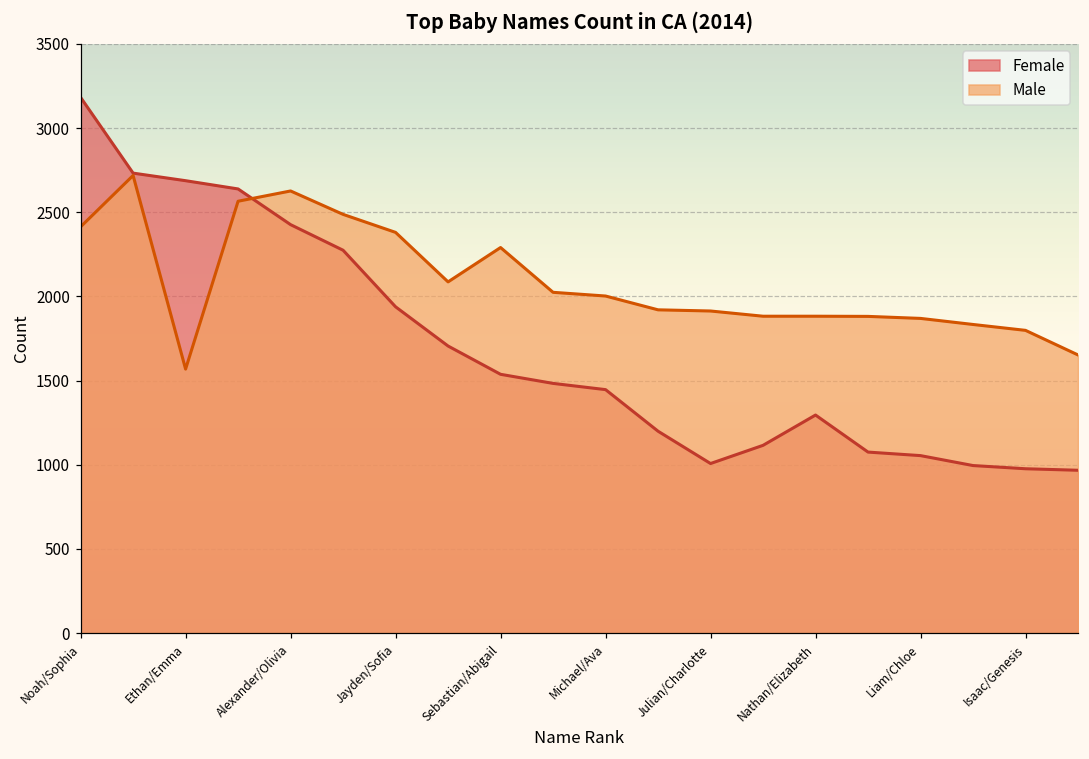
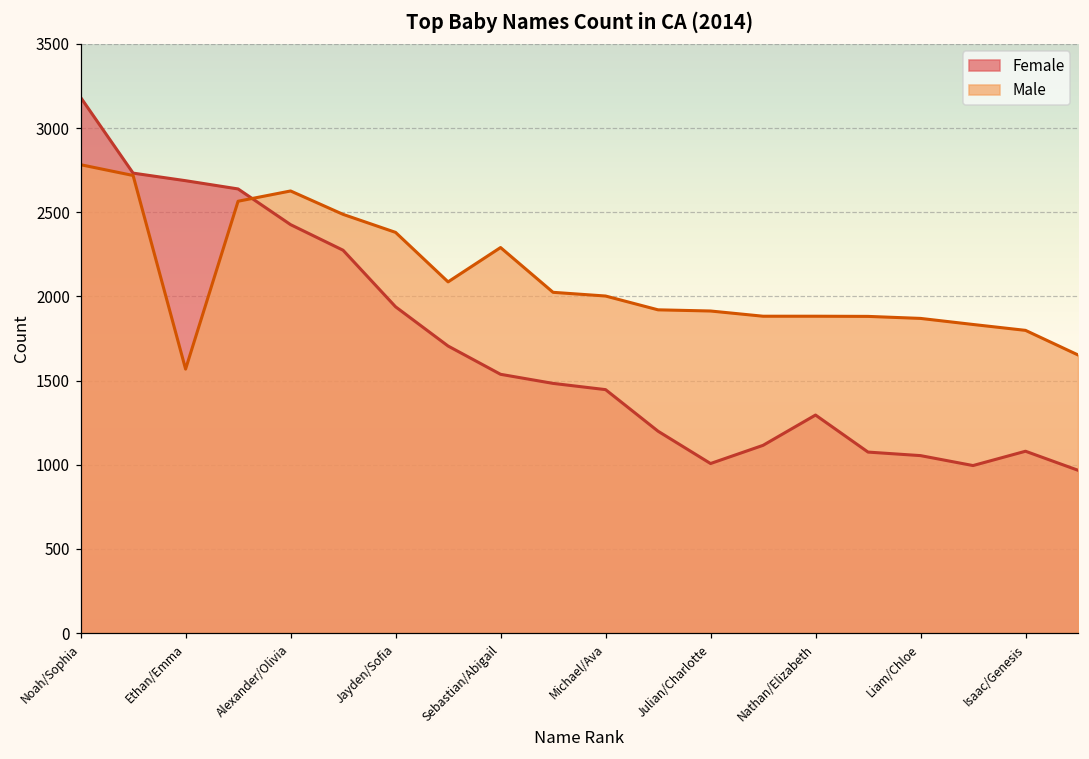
Male, Noah/Sophia: 2410 -> 2780
Female, Isaac/Genesis: 980 -> 1080
